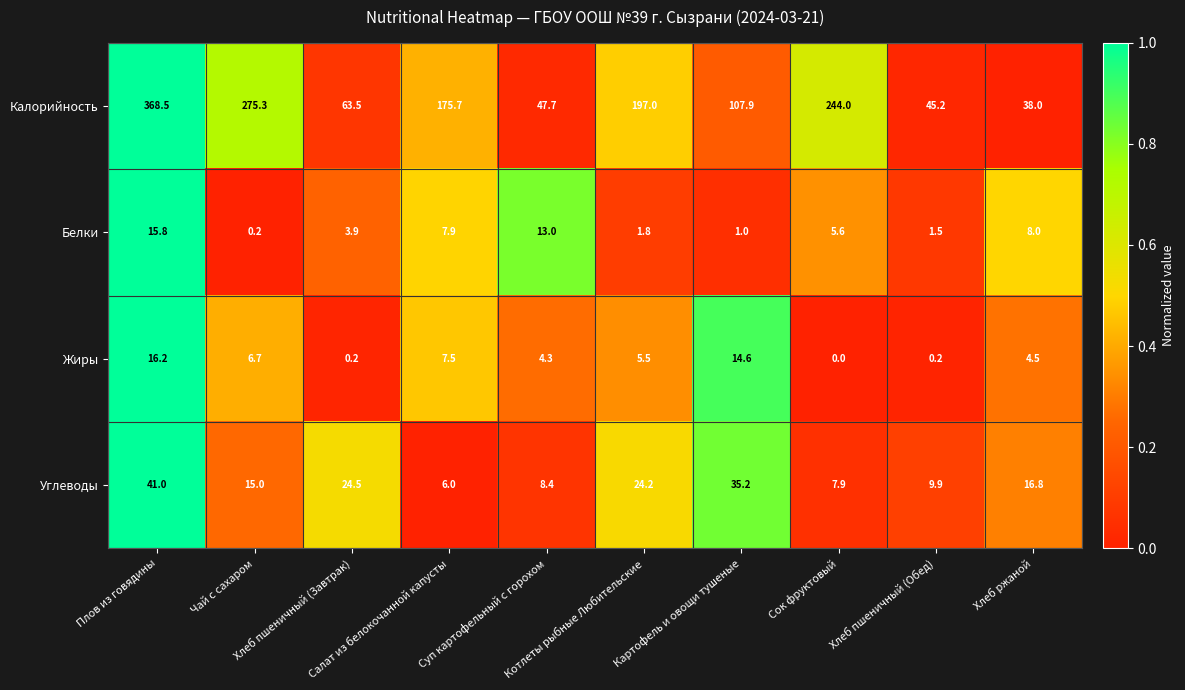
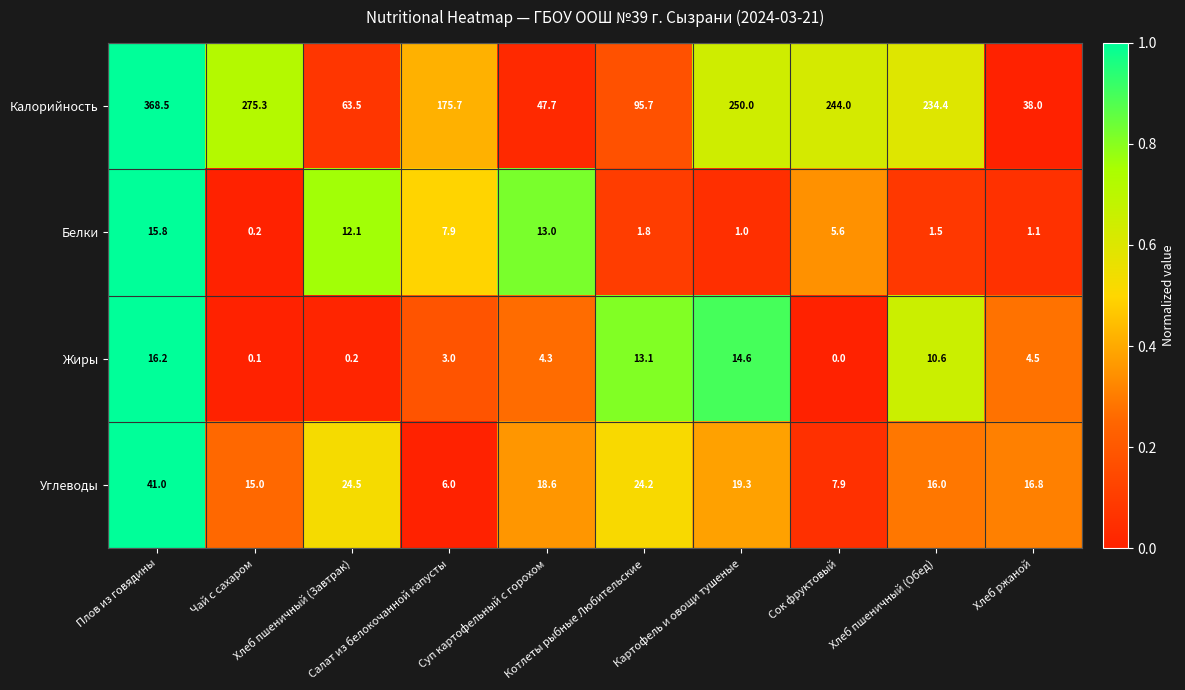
Калорийность, Котлеты рыбные Любительские: 197.0 -> 95.7
Калорийность, Картофель и овощи тушеные: 107.9 -> 250.0
Калорийность, Хлеб пшеничный (Обед): 45.2 -> 234.4
Белки, Хлеб пшеничный (Завтрак): 3.9 -> 12.1
Белки, Хлеб ржаной: 8.0 -> 1.1
Жиры, Чай с сахаром: 6.7 -> 0.1
Жиры, Салат из белокочанной капусты: 7.5 -> 3.0
Жиры, Котлеты рыбные Любительские: 5.5 -> 13.1
Жиры, Хлеб пшеничный (Обед): 0.2 -> 10.6
Углеводы, Суп картофельный с горохом: 8.4 -> 18.6
Углеводы, Картофель и овощи тушеные: 35.2 -> 19.3
Углеводы, Хлеб пшеничный (Обед): 9.9 -> 16.0
